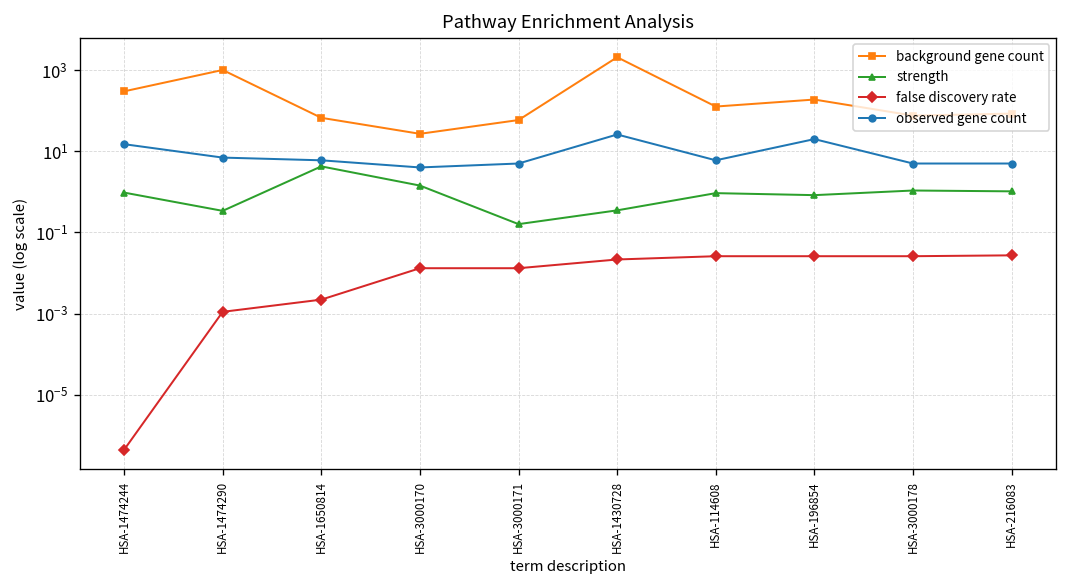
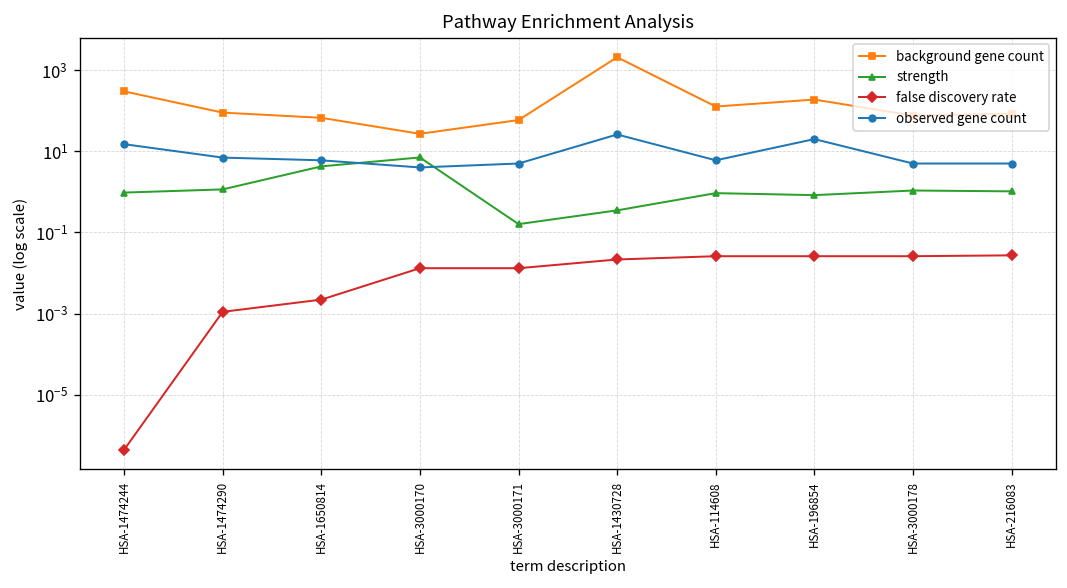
background gene count, HSA-1474290: 1000 -> 90
strength, HSA-1474290: 0.3 -> 1.2
strength, HSA-3000170: 1.4 -> 7
